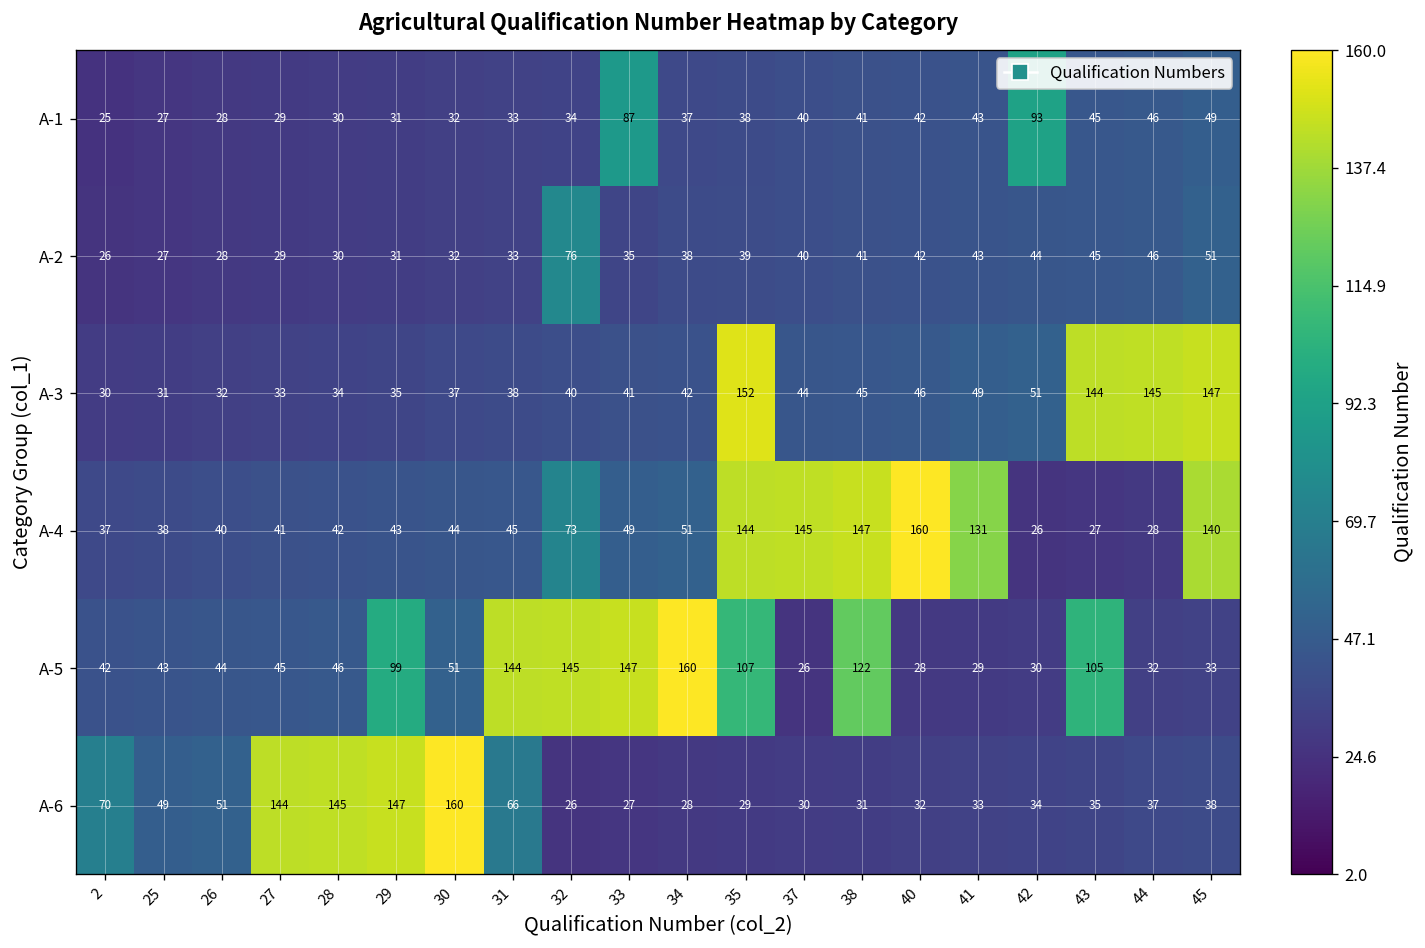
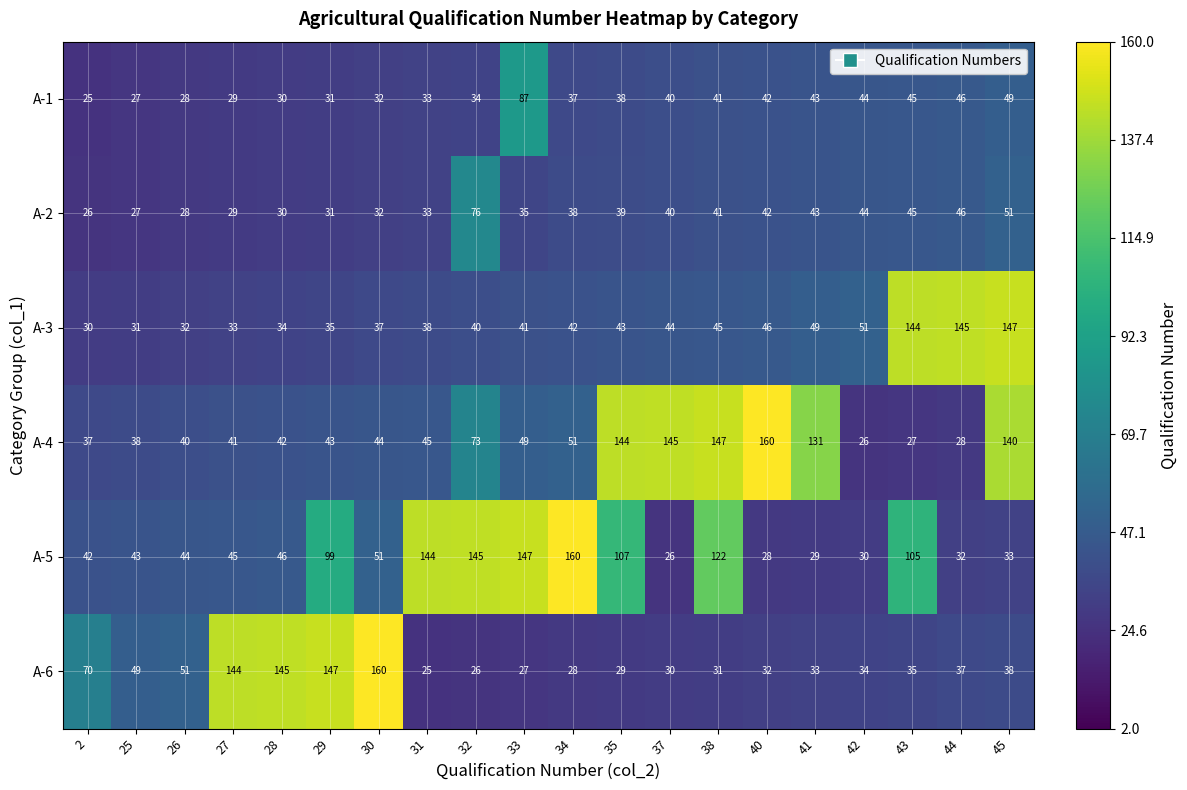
A-1, 42: 93 -> 44
A-3, 35: 152 -> 43
A-6, 31: 66 -> 25
